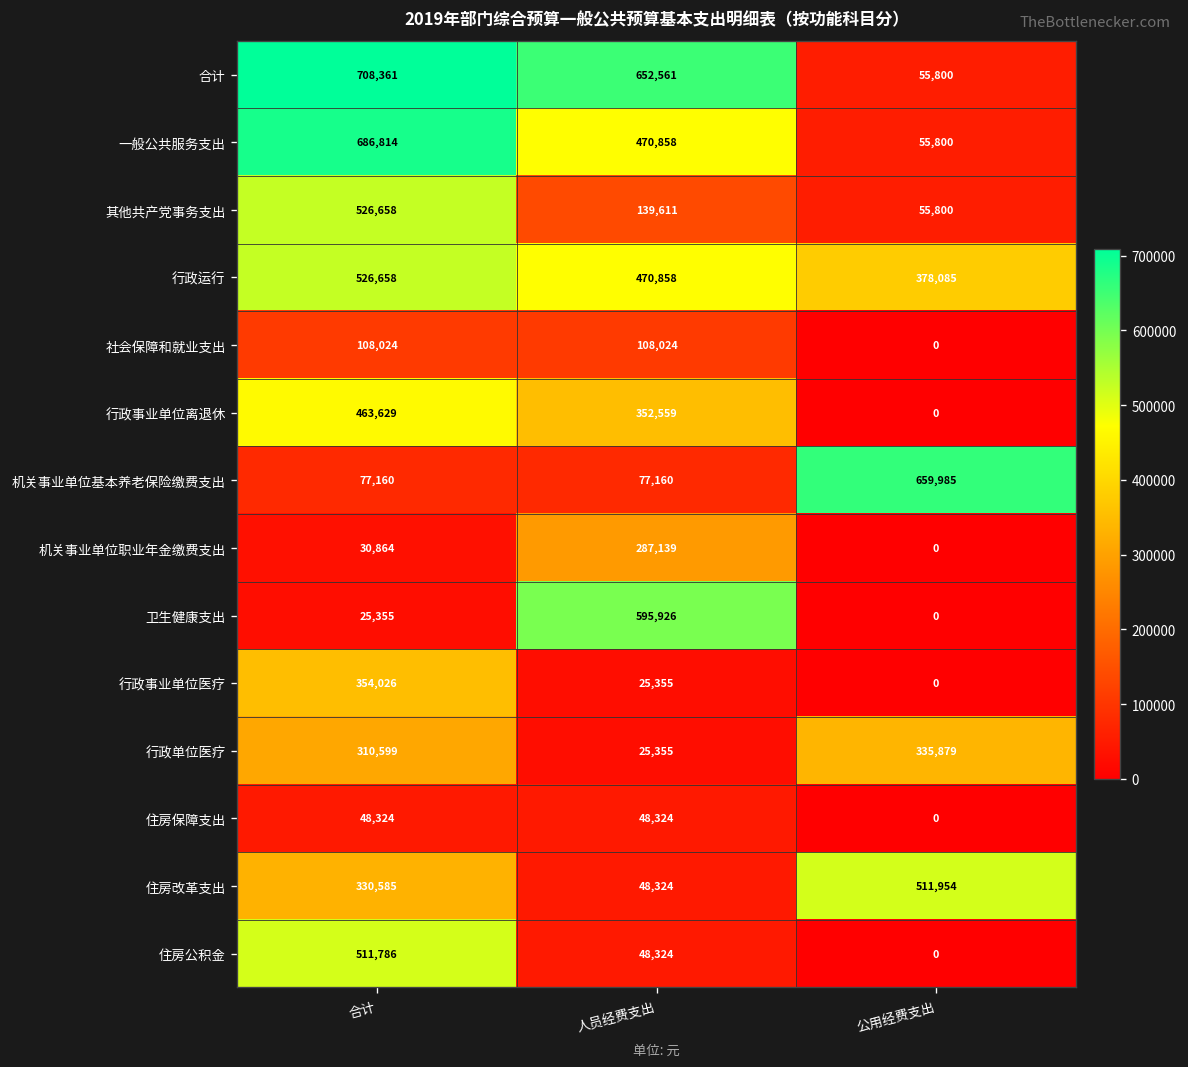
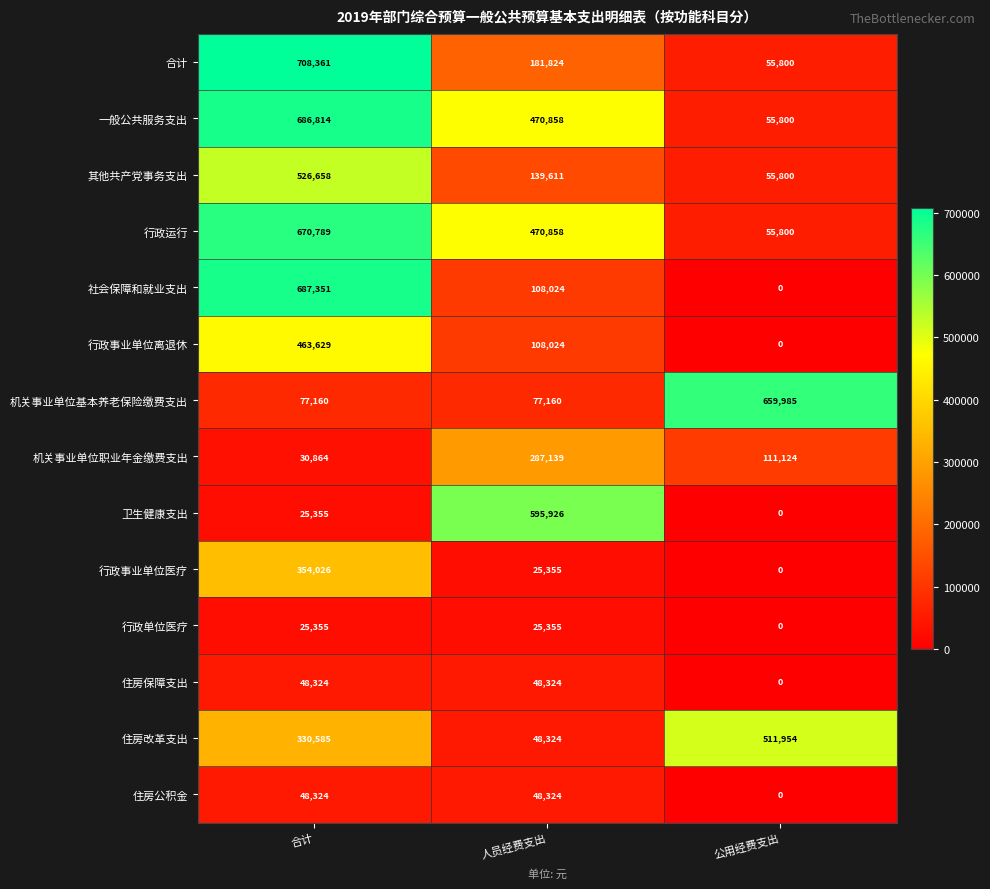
合计, 人员经费支出: 652,561 -> 181,824
行政运行, 合计: 526,658 -> 670,789
行政运行, 公用经费支出: 378,085 -> 55,800
社会保障和就业支出, 合计: 108,024 -> 687,351
行政事业单位离退休, 人员经费支出: 352,559 -> 108,024
机关事业单位职业年金缴费支出, 公用经费支出: 0 -> 111,124
行政单位医疗, 合计: 310,599 -> 25,355
行政单位医疗, 公用经费支出: 335,879 -> 0
住房公积金, 合计: 511,786 -> 48,324
